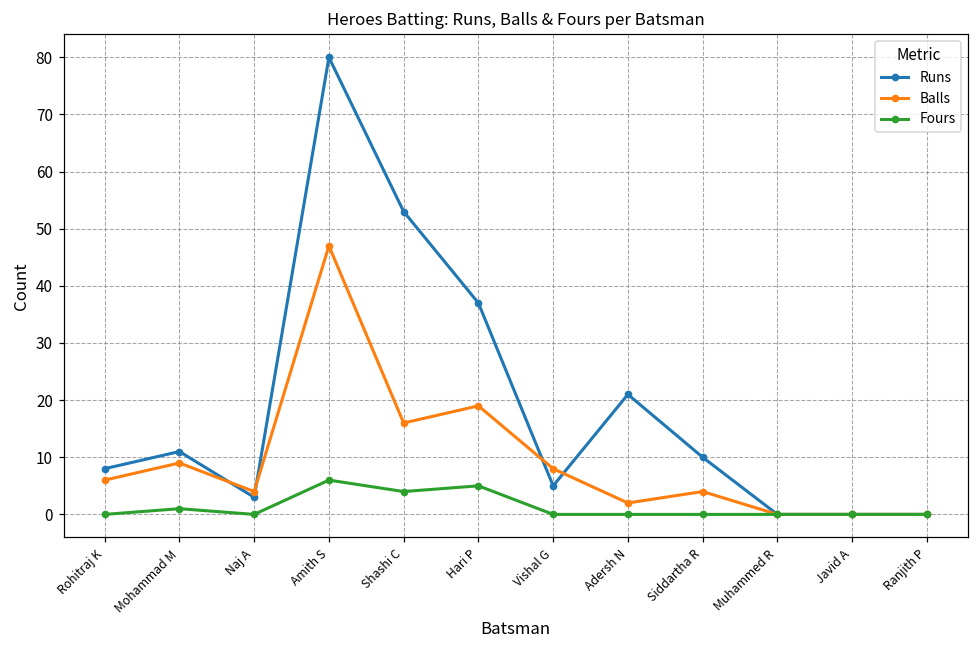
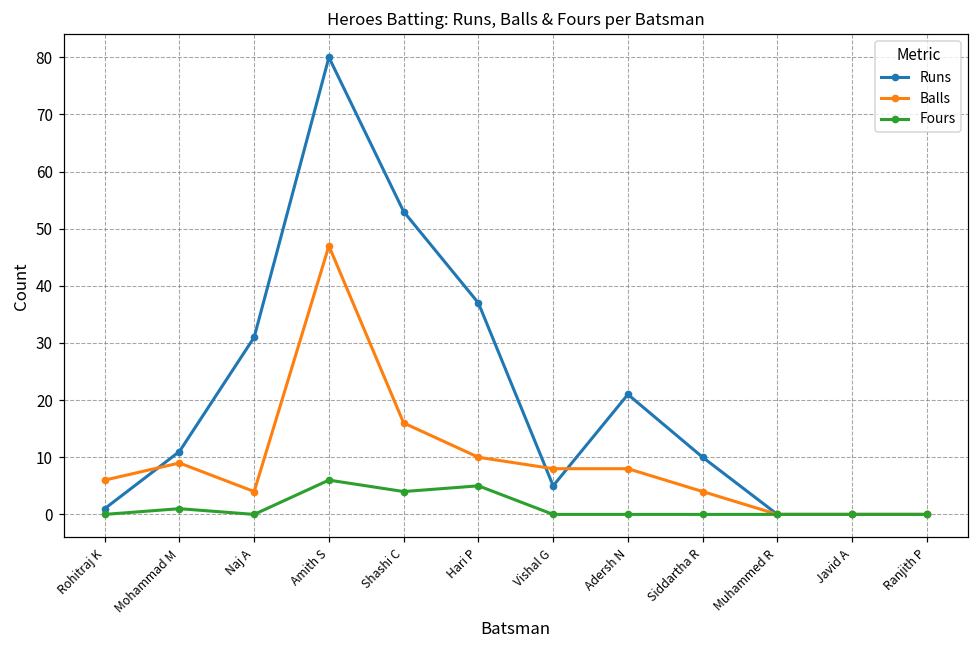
Runs, Rohitraj K: 8 -> 1
Runs, Naj A: 3 -> 31
Balls, Hari P: 19 -> 10
Balls, Adersh N: 2 -> 8
